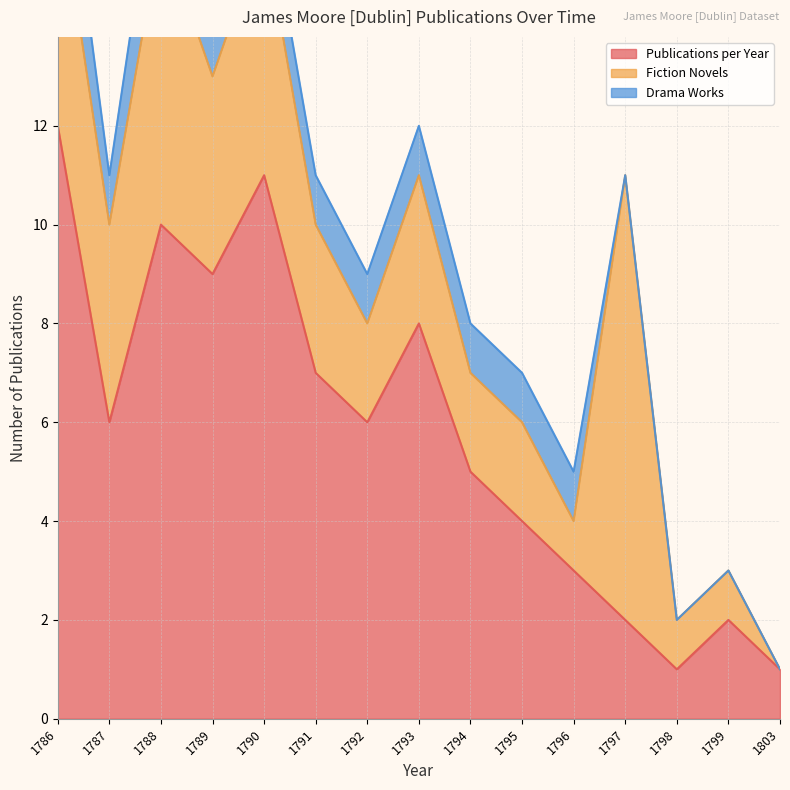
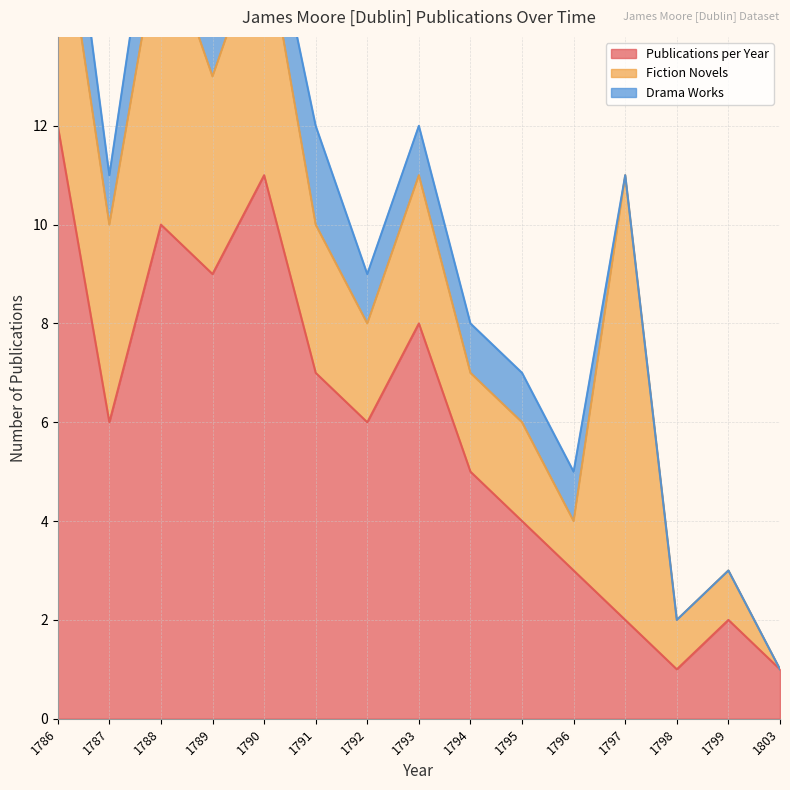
Drama Works, 1791: 1 -> 2
